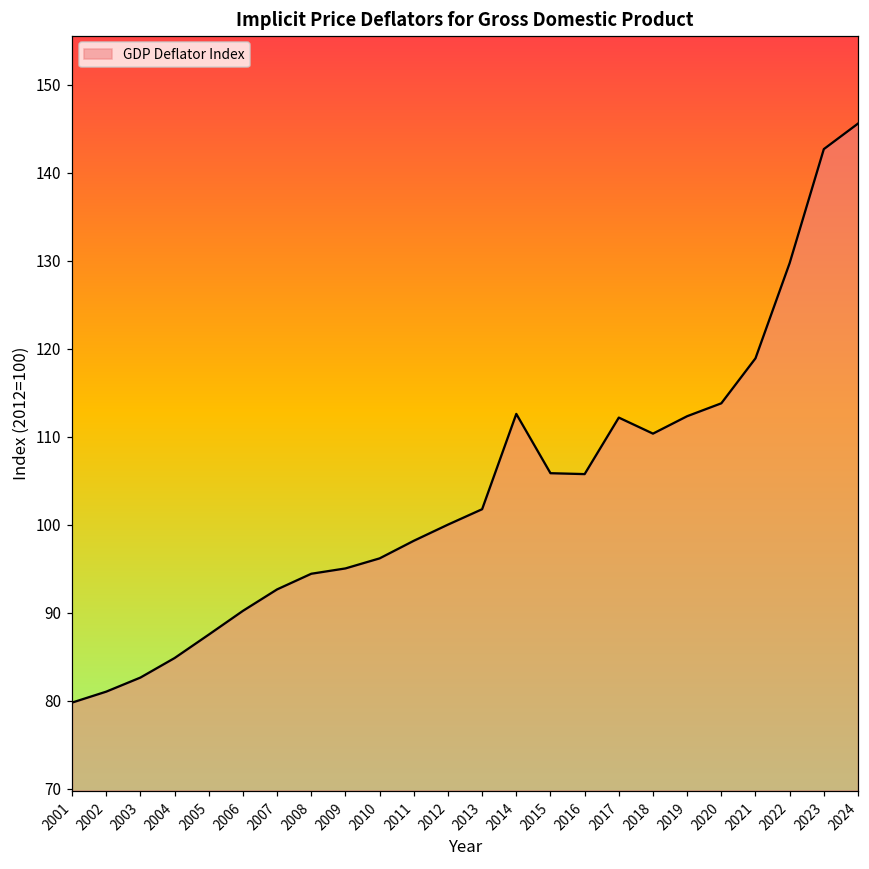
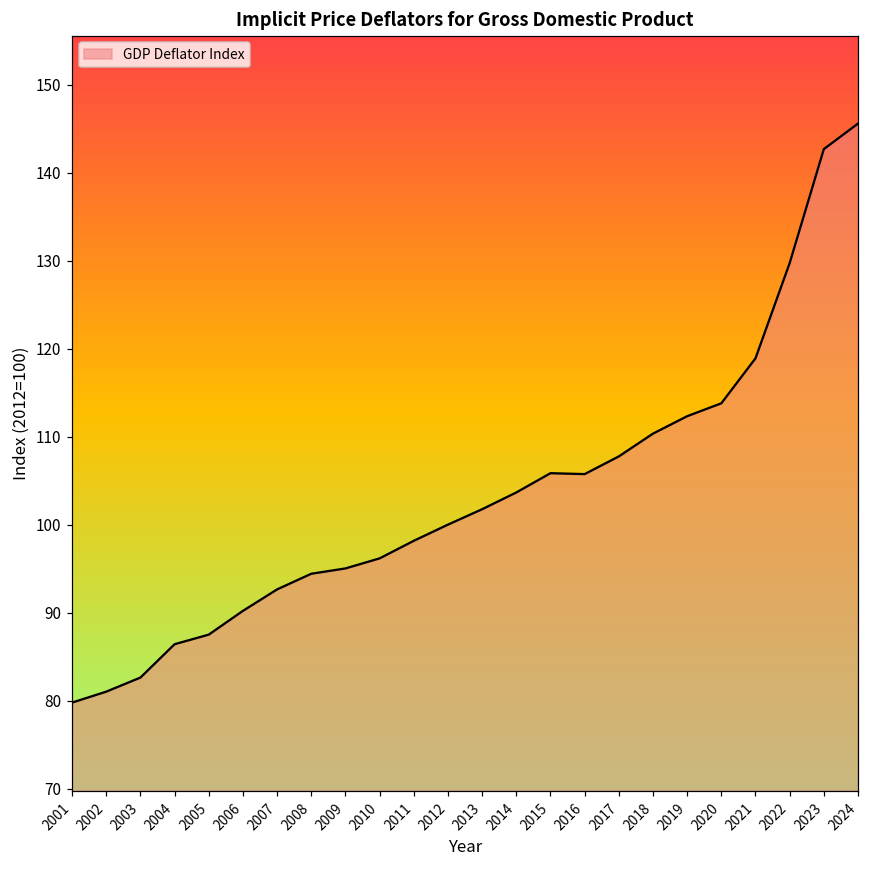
2004: 85 -> 86
2014: 113 -> 104
2017: 112 -> 108
